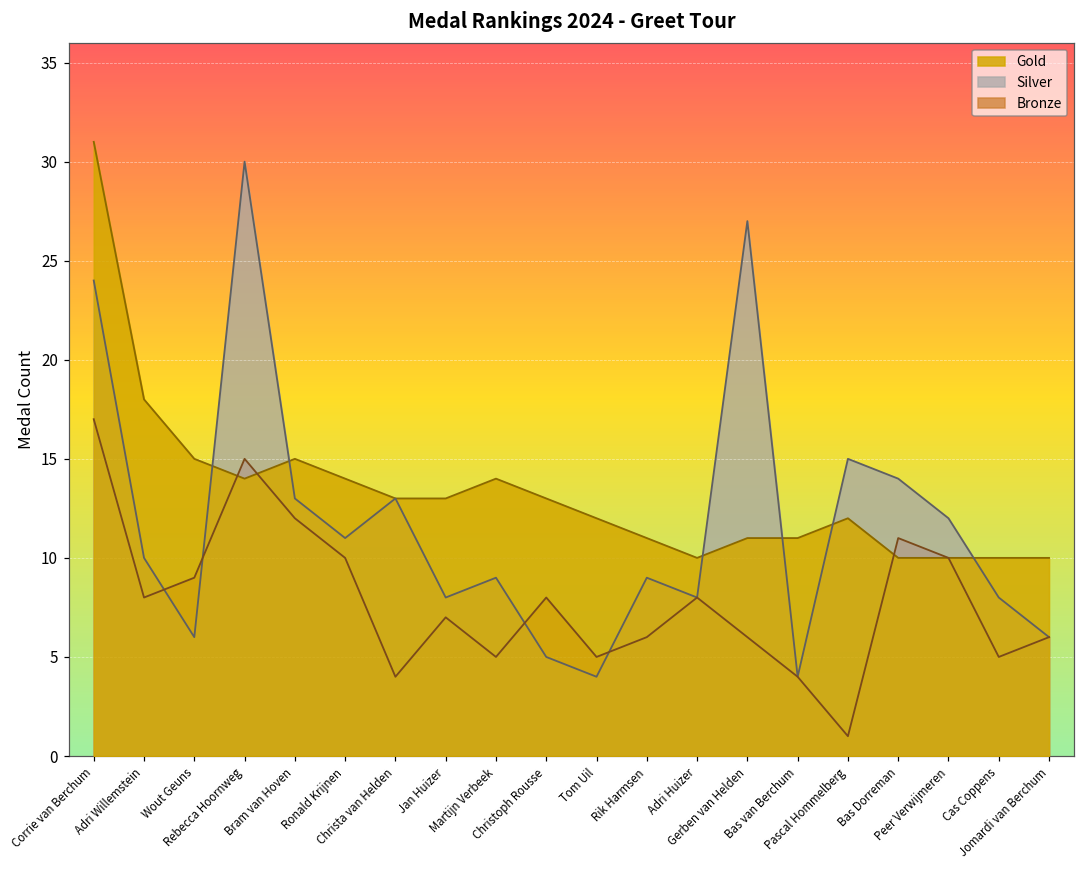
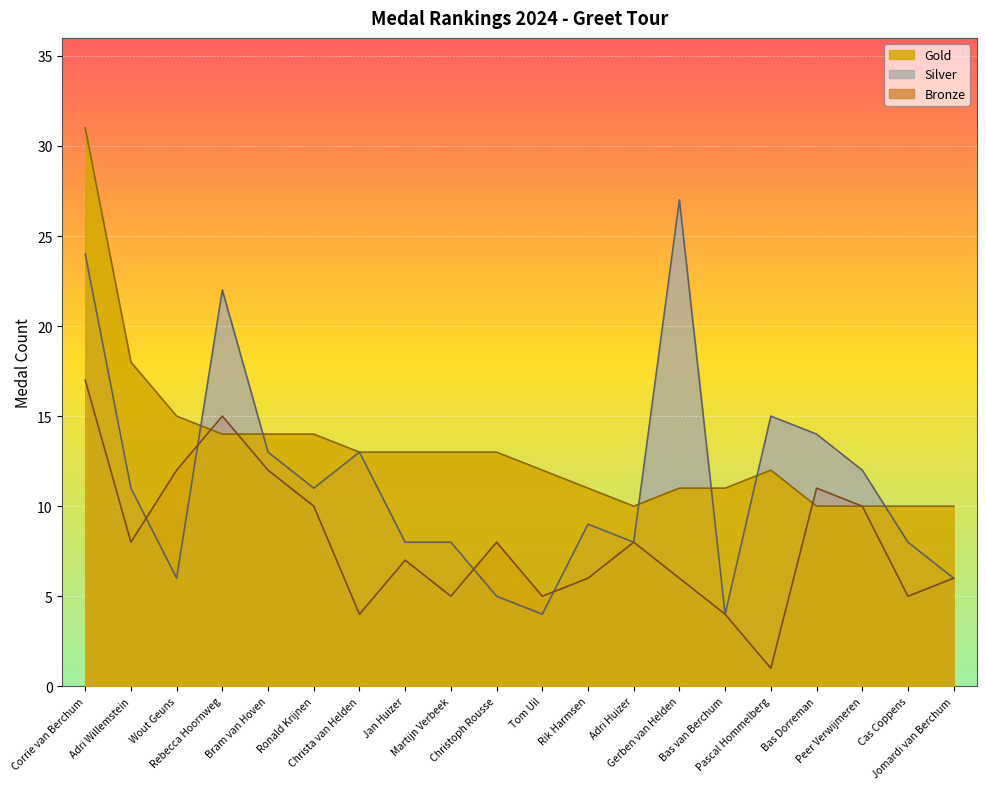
Silver, Adri Willemstein: 10 -> 11
Bronze, Wout Geuns: 9 -> 12
Silver, Rebecca Hoornweg: 30 -> 22
Gold, Bram van Hoven: 15 -> 14
Gold, Martijn Verbeek: 14 -> 13
Silver, Martijn Verbeek: 9 -> 8
